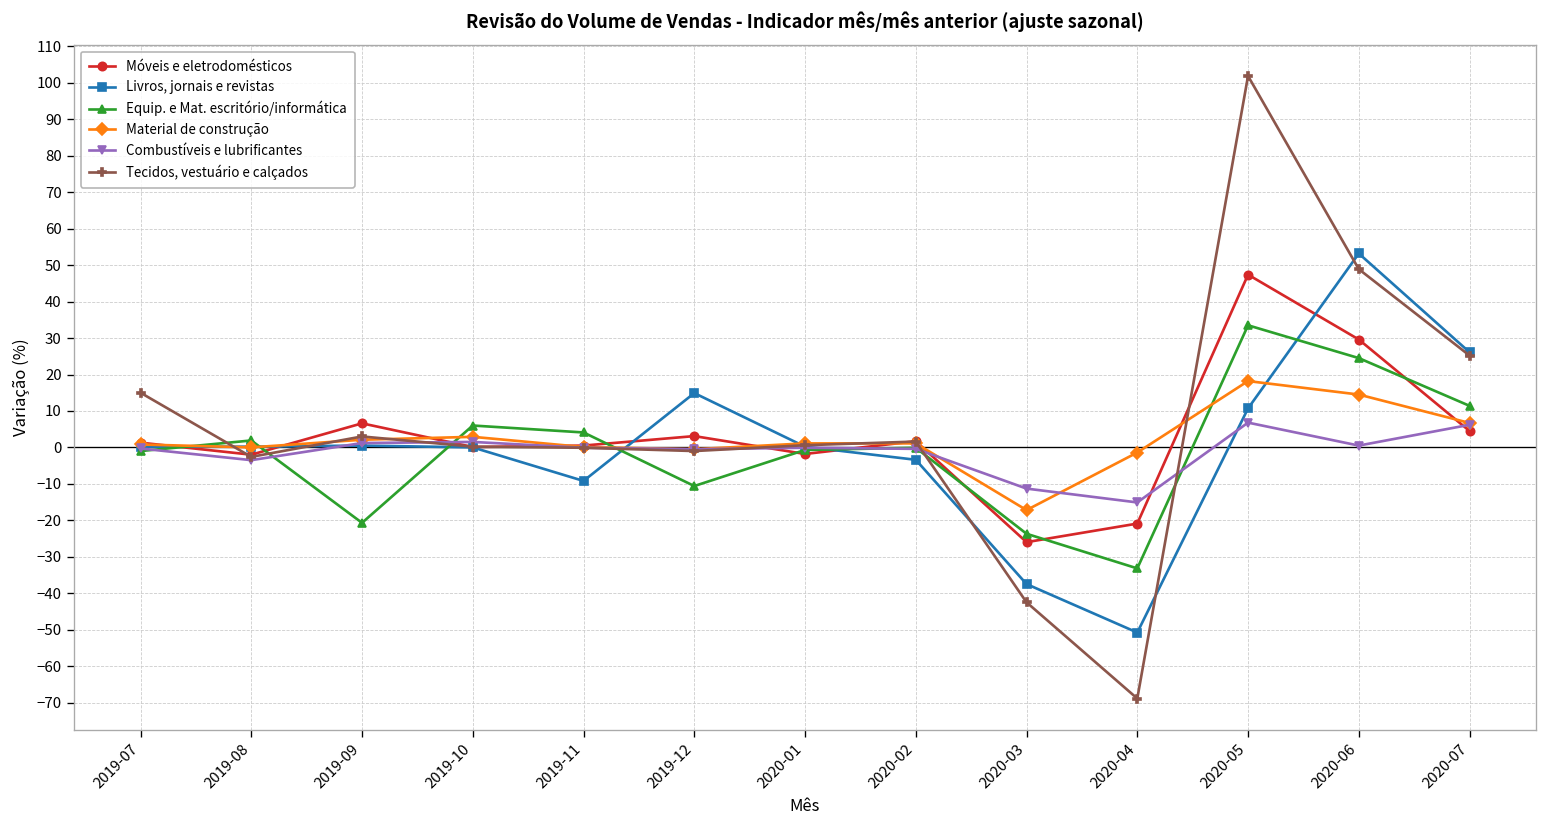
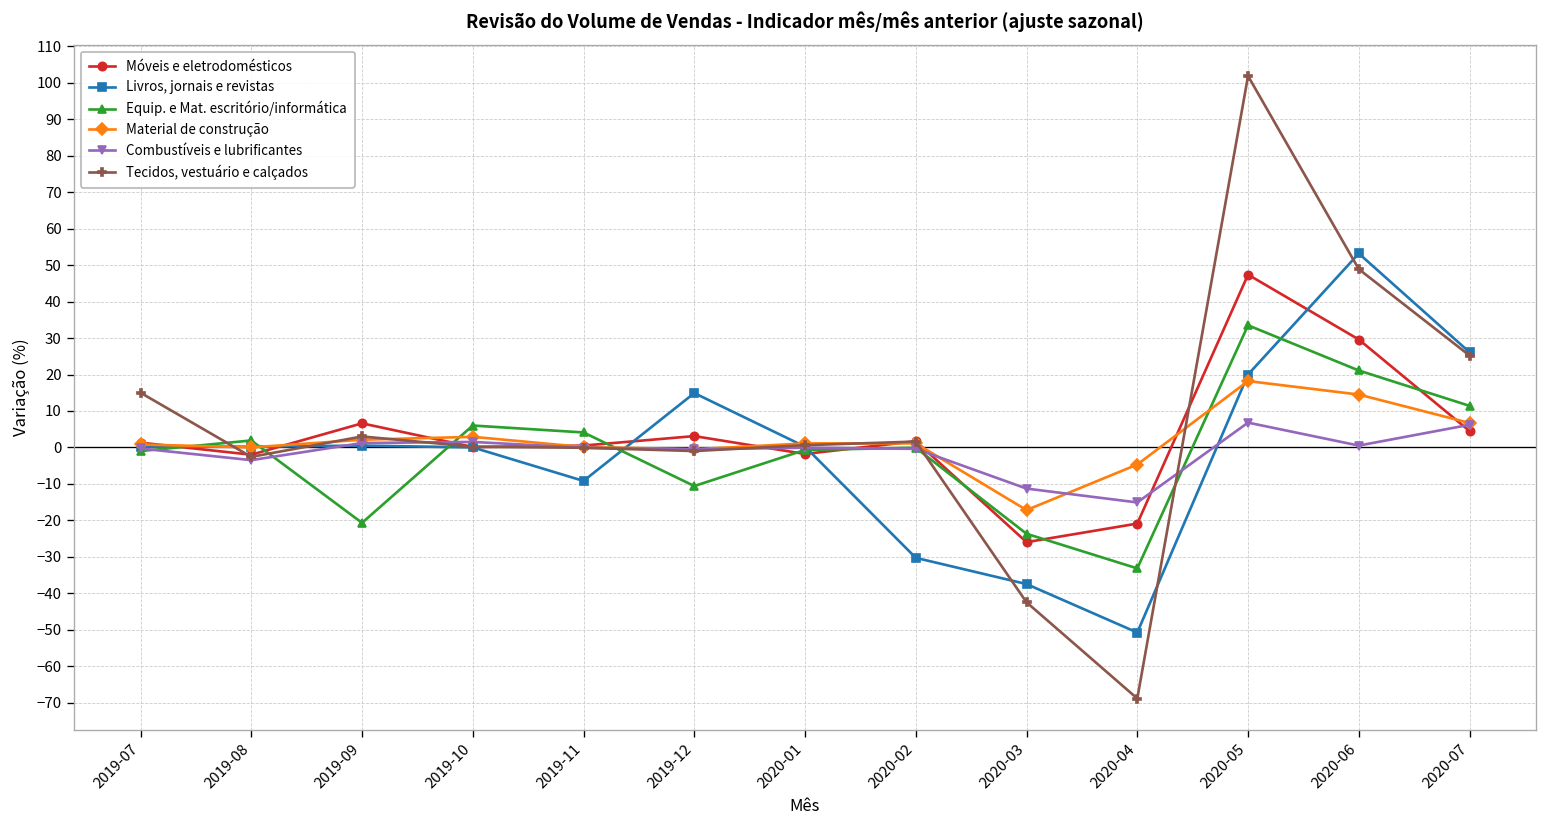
Livros, jornais e revistas, 2020-02: -3 -> -30
Material de construção, 2020-04: -1 -> -5
Livros, jornais e revistas, 2020-05: 11 -> 20
Equip. e Mat. escritório/informática, 2020-06: 25 -> 21
